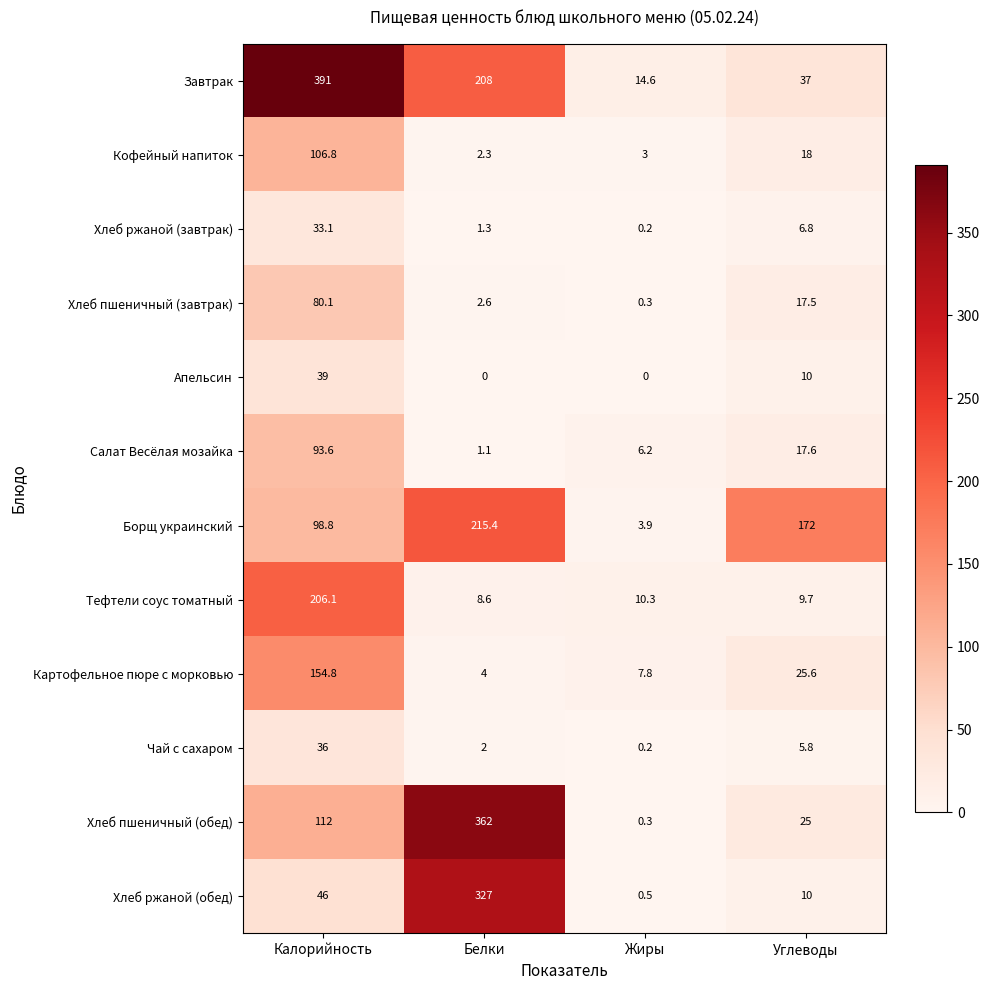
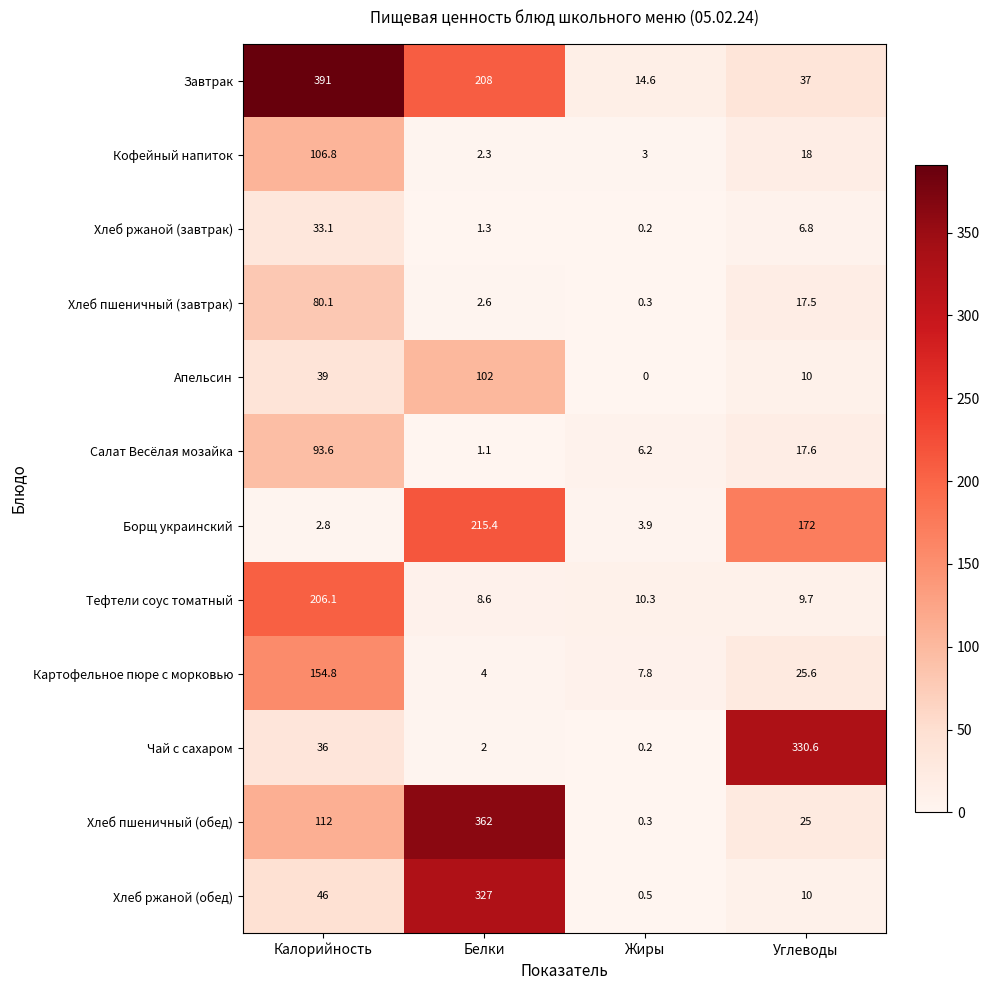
Апельсин, Белки: 0 -> 102
Борщ украинский, Калорийность: 98.8 -> 2.8
Чай с сахаром, Углеводы: 5.8 -> 330.6
